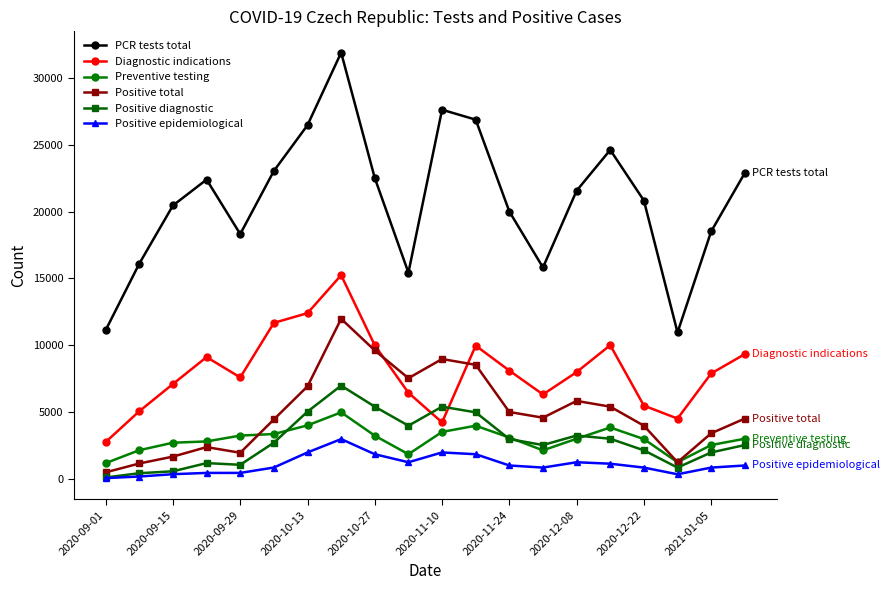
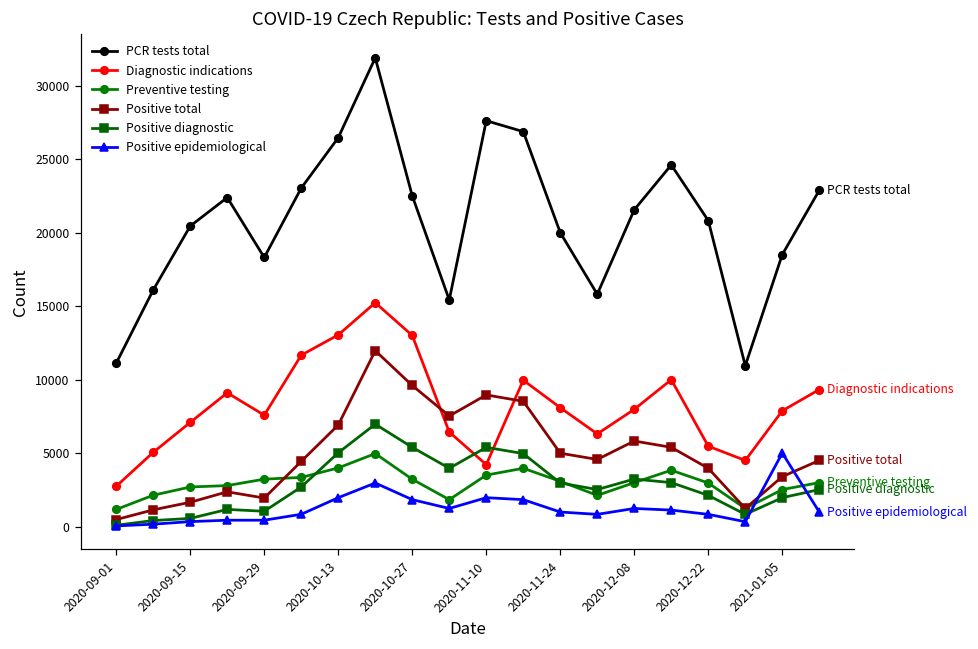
Diagnostic indications, 2020-10-13: 12400 -> 13100
Diagnostic indications, 2020-10-27: 10000 -> 13000
Positive epidemiological, 2021-01-05: 900 -> 5000
